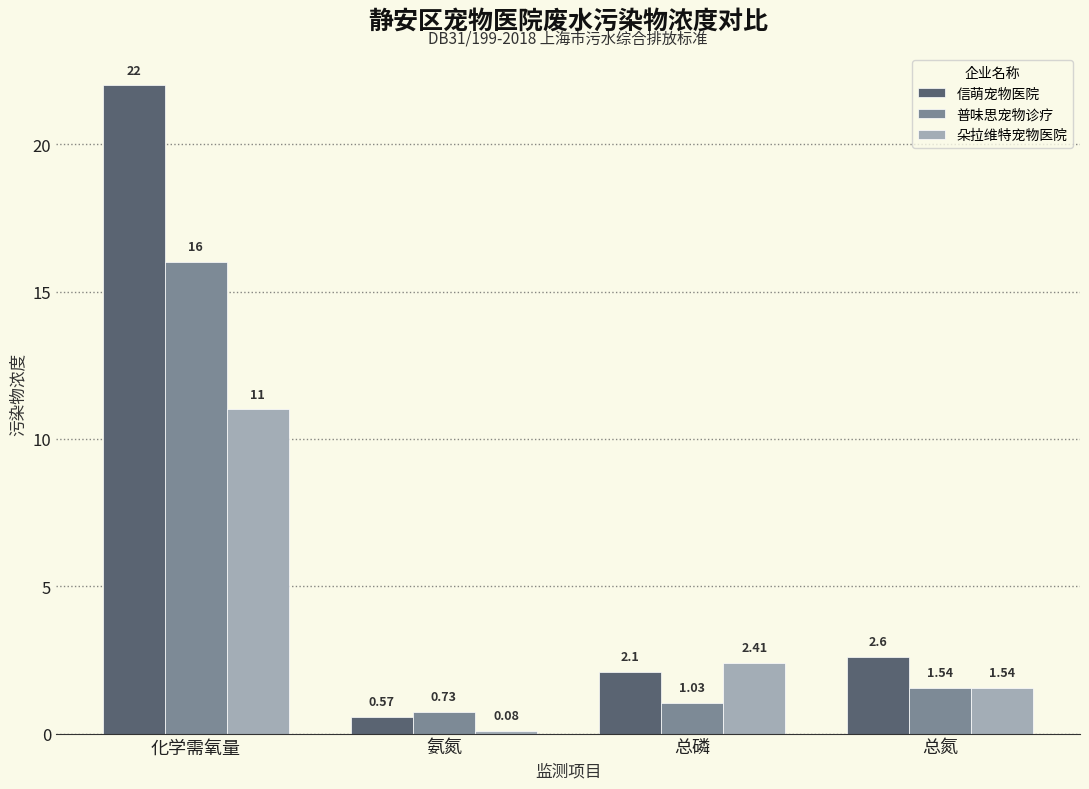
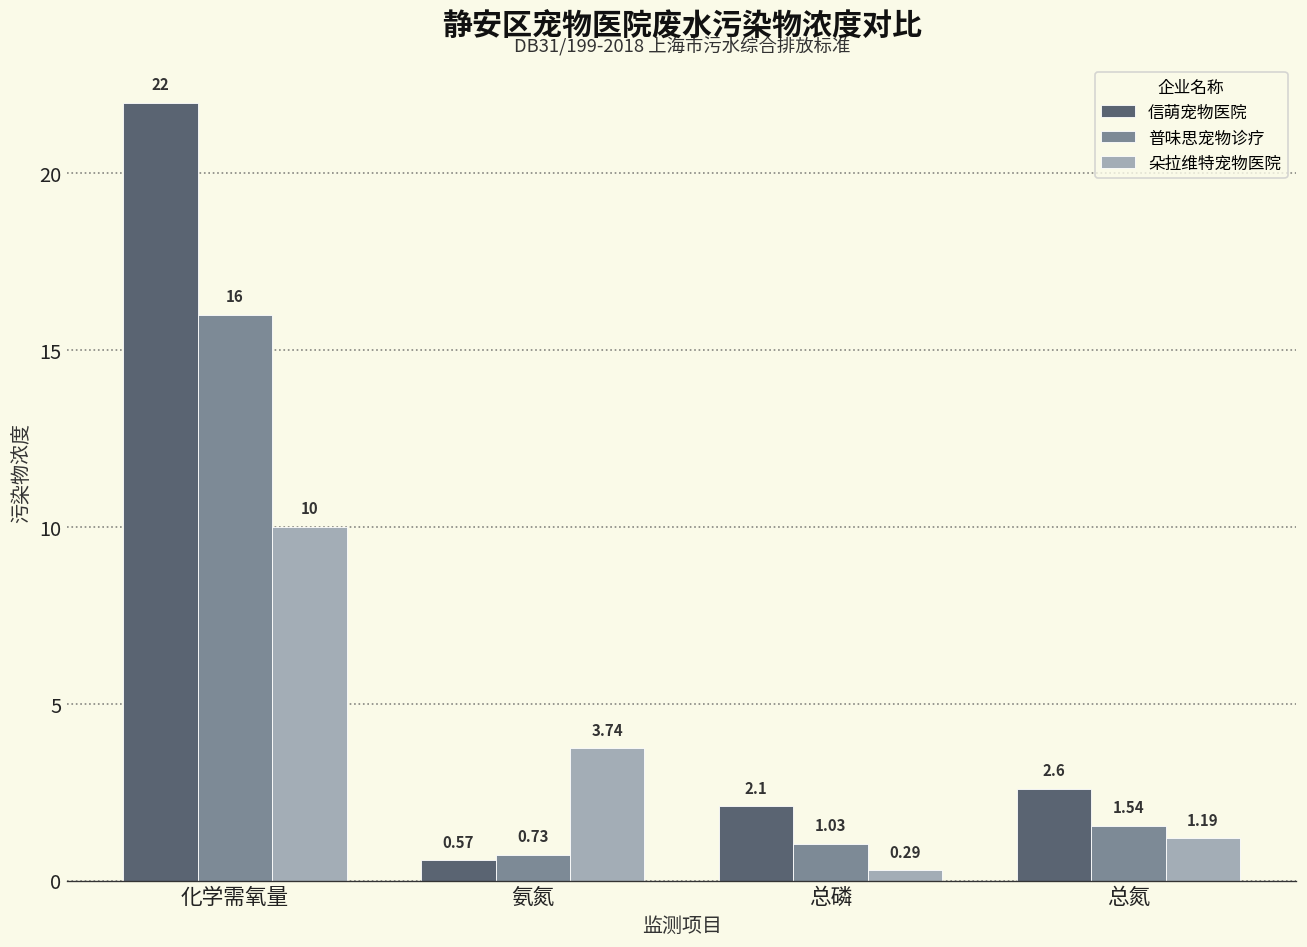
朵拉维特宠物医院, 化学需氧量: 11 -> 10
朵拉维特宠物医院, 氨氮: 0.08 -> 3.74
朵拉维特宠物医院, 总磷: 2.41 -> 0.29
朵拉维特宠物医院, 总氮: 1.54 -> 1.19
